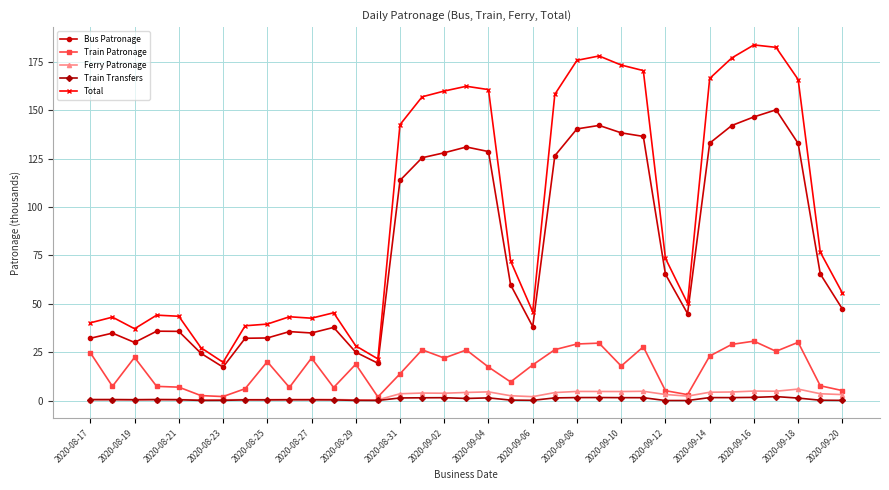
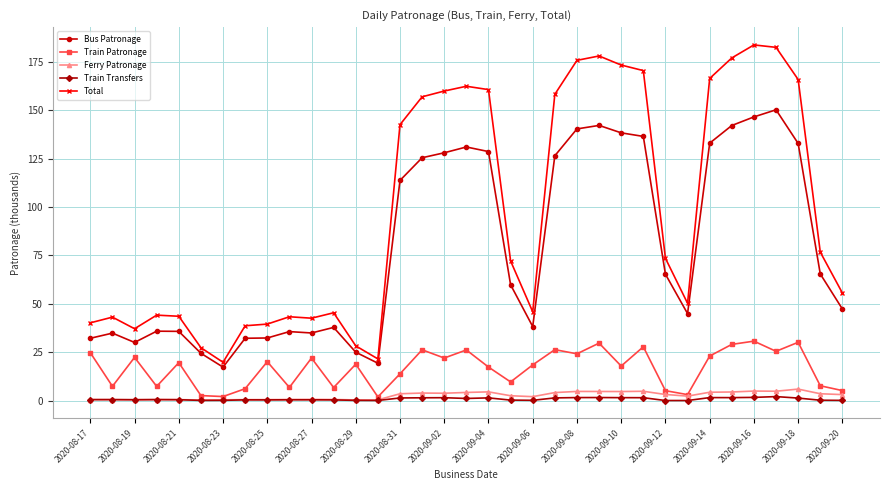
Train Patronage, 2020-08-21: 7 -> 20
Train Patronage, 2020-09-08: 29 -> 24
